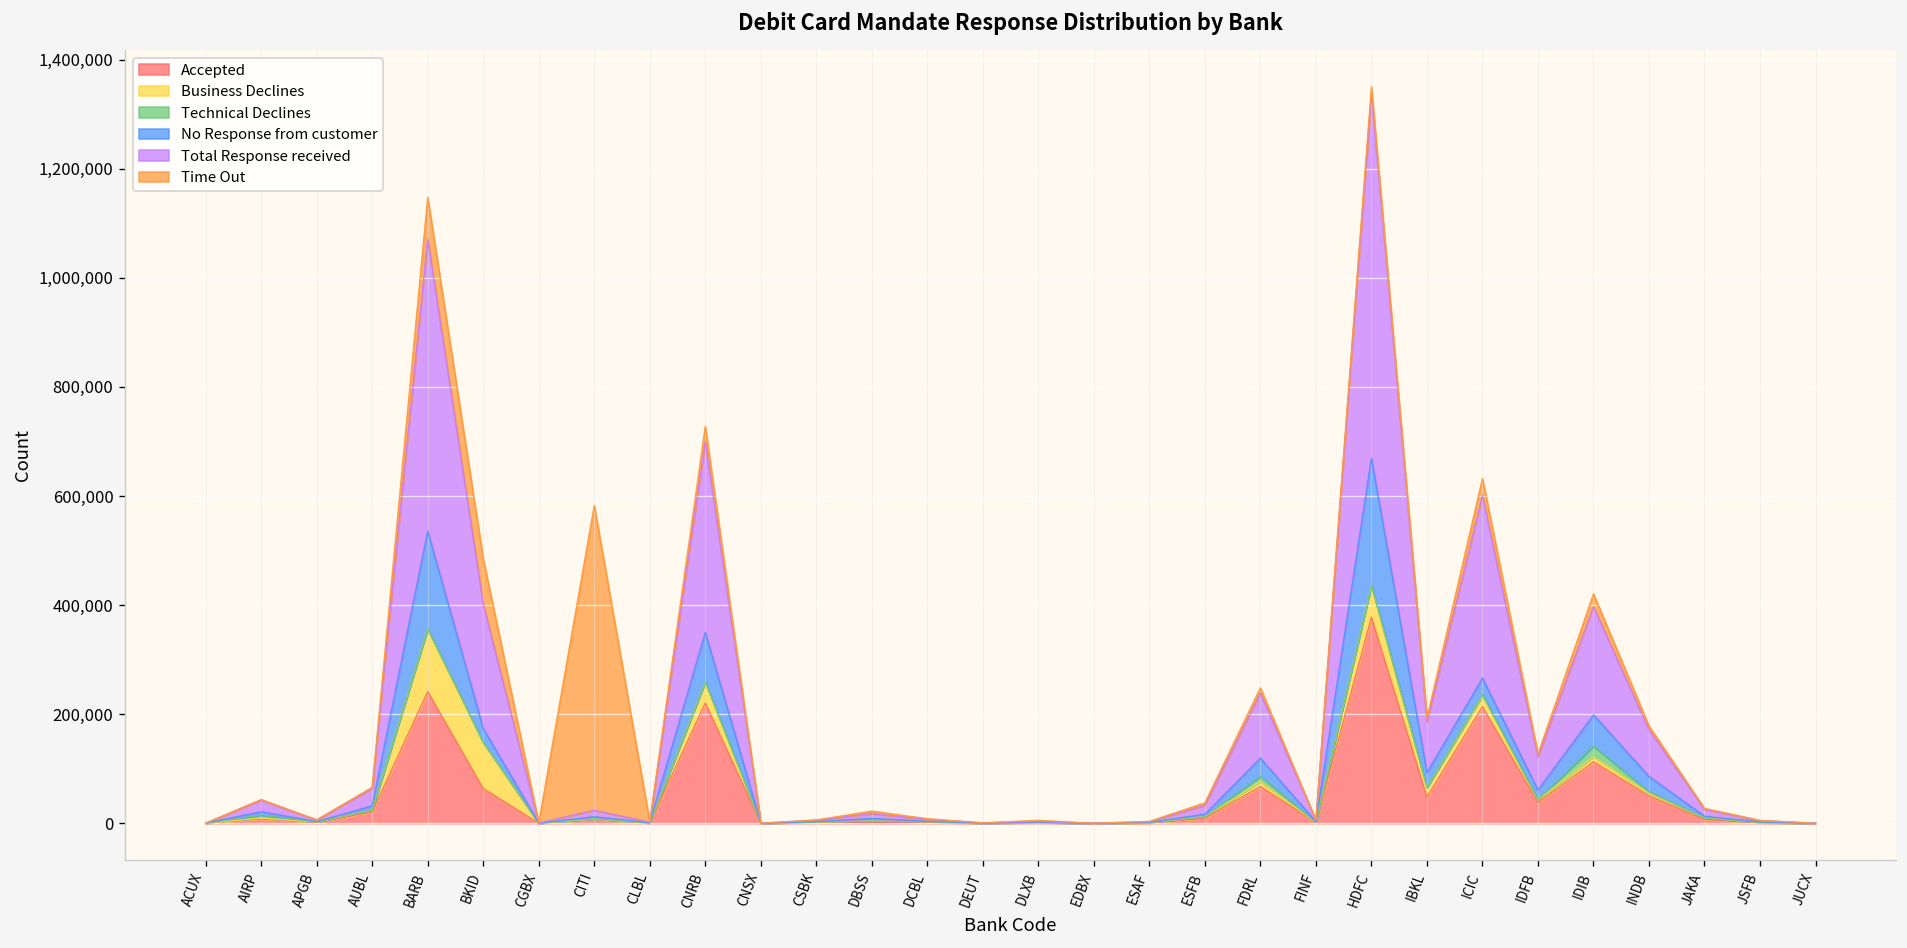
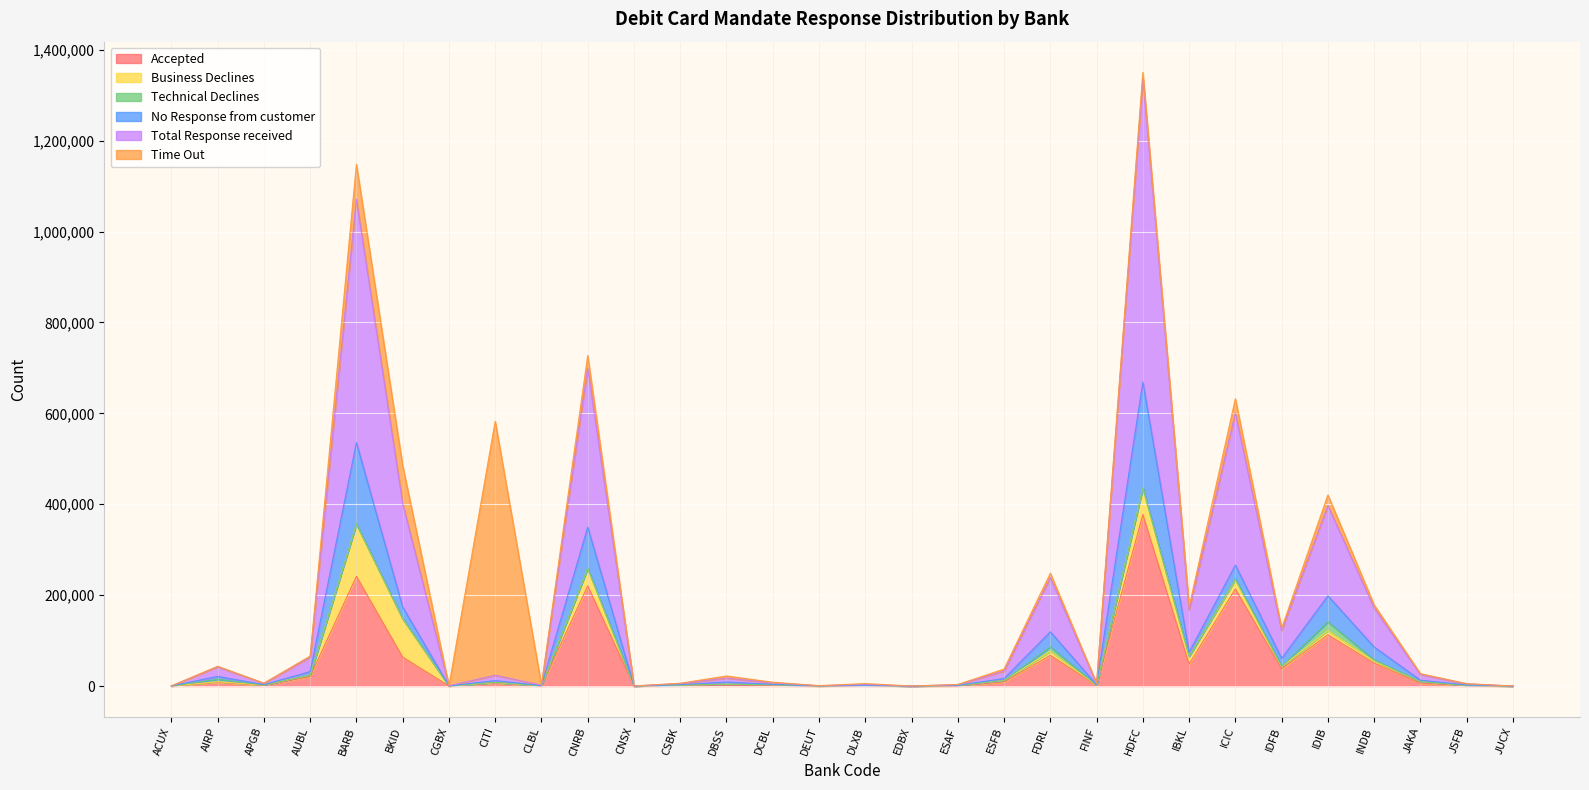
No Response from customer, IBKL: 30,000 -> 10,000
